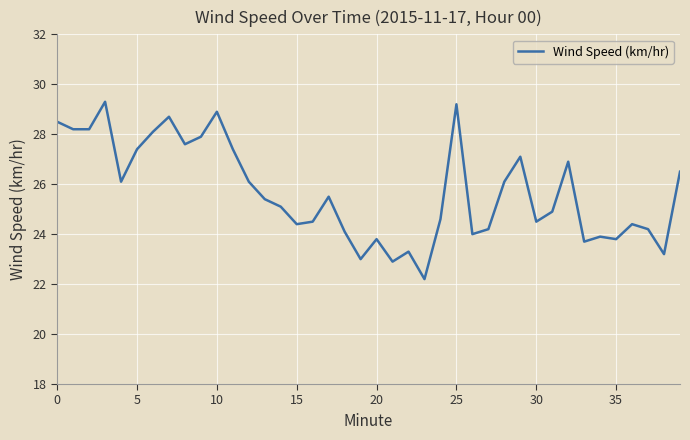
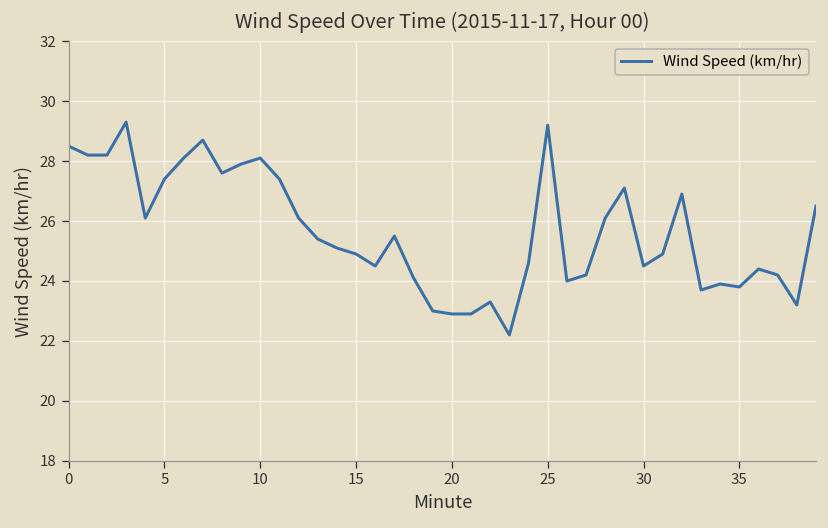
10: 28.9 -> 28.1
15: 24.4 -> 24.9
20: 23.8 -> 22.9
